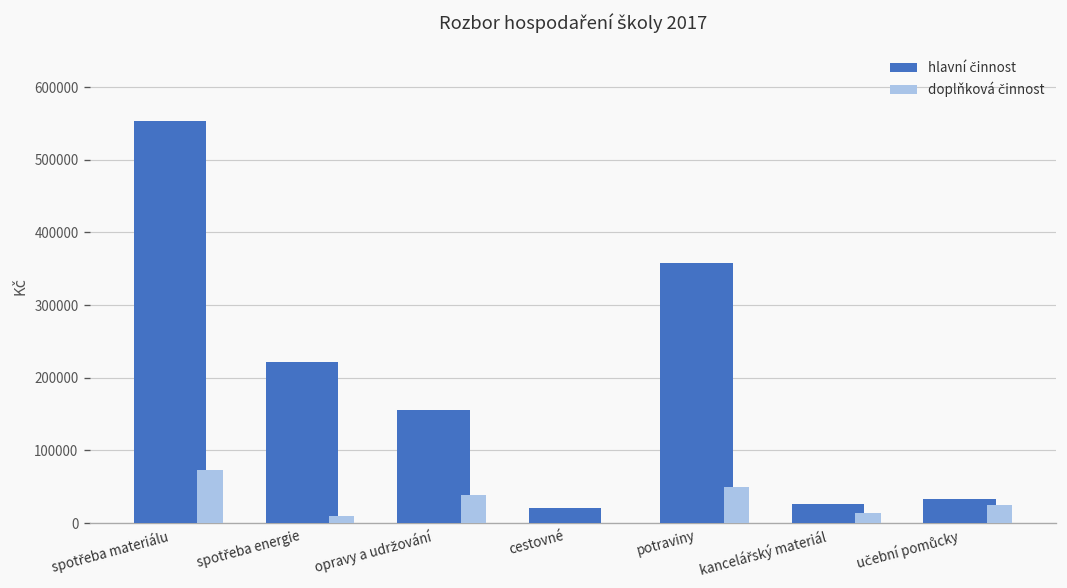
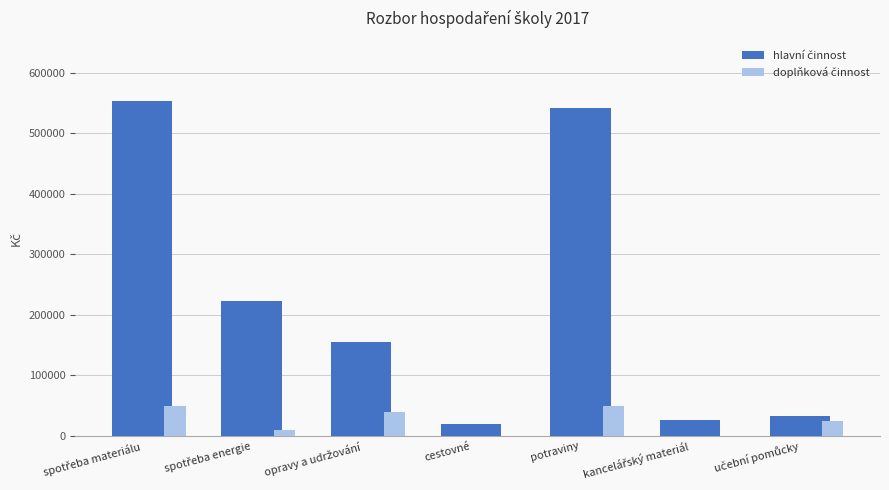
doplňková činnost, spotřeba materiálu: 70000 -> 50000
hlavní činnost, potraviny: 360000 -> 540000
doplňková činnost, kancelářský materiál: 10000 -> 0
